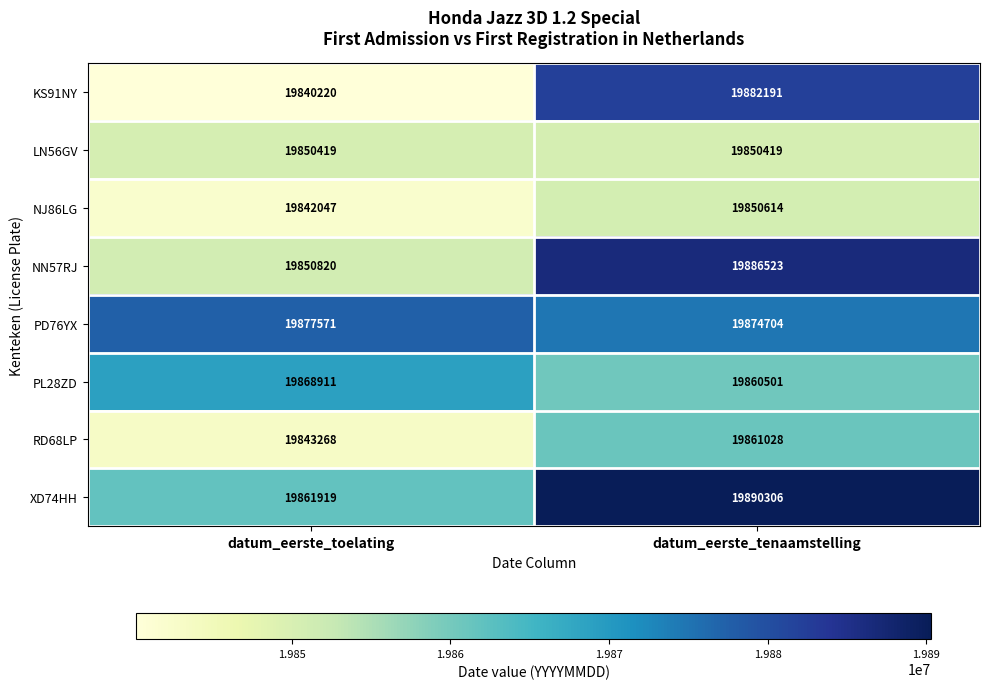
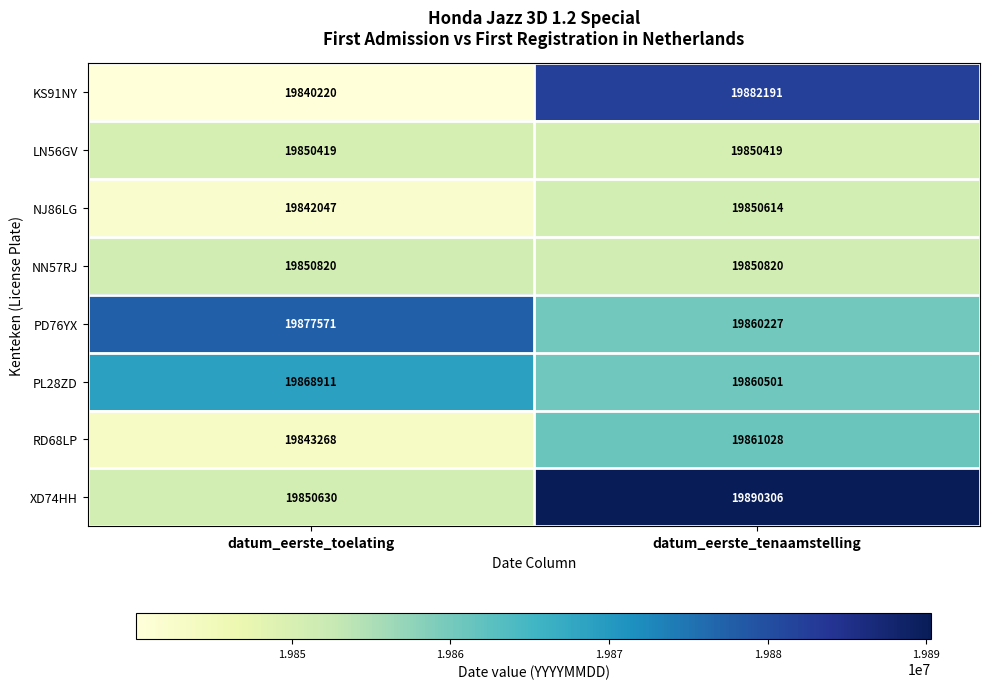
NN57RJ, datum_eerste_tenaamstelling: 19886523 -> 19850820
PD76YX, datum_eerste_tenaamstelling: 19874704 -> 19860227
XD74HH, datum_eerste_toelating: 19861919 -> 19850630
